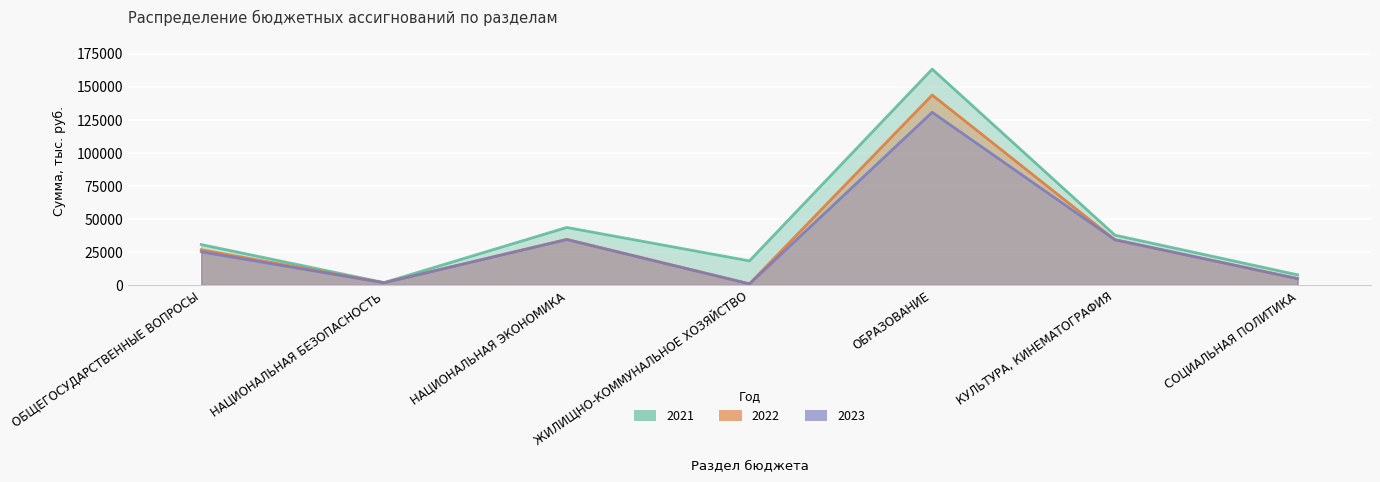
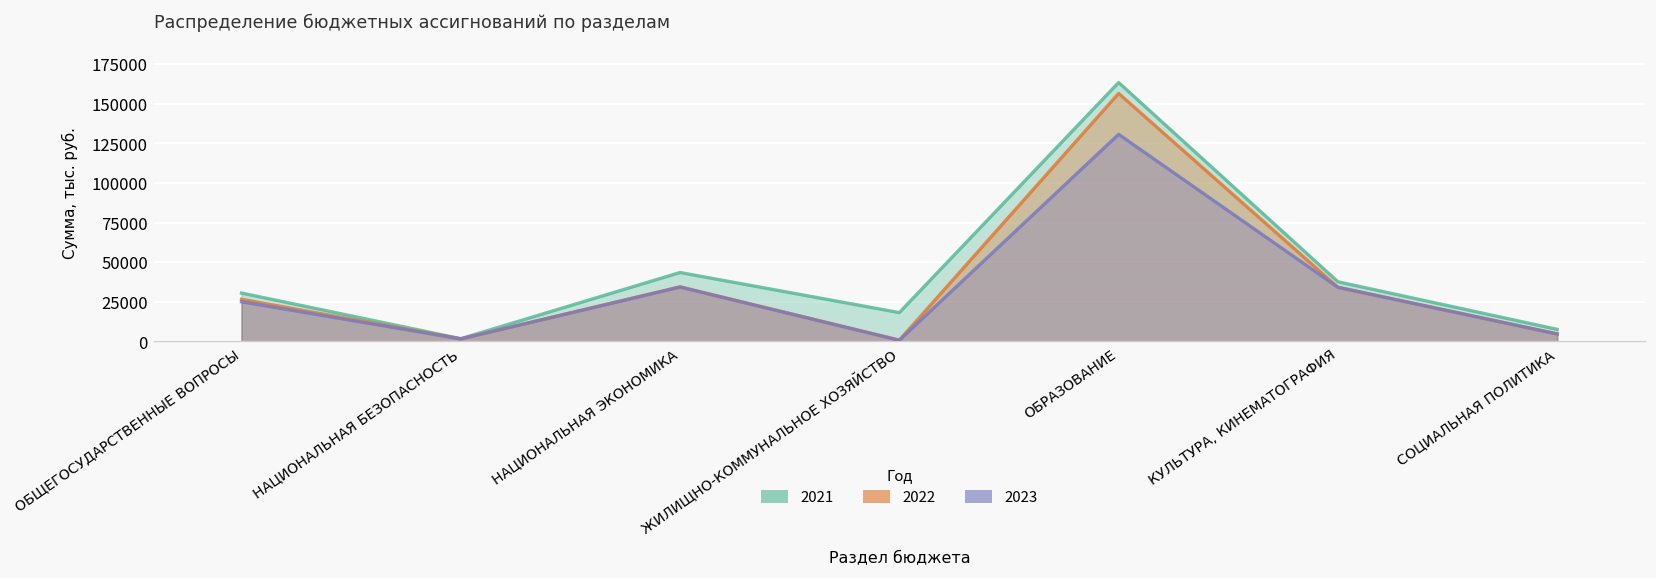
2022, ОБРАЗОВАНИЕ: 144000 -> 156000
